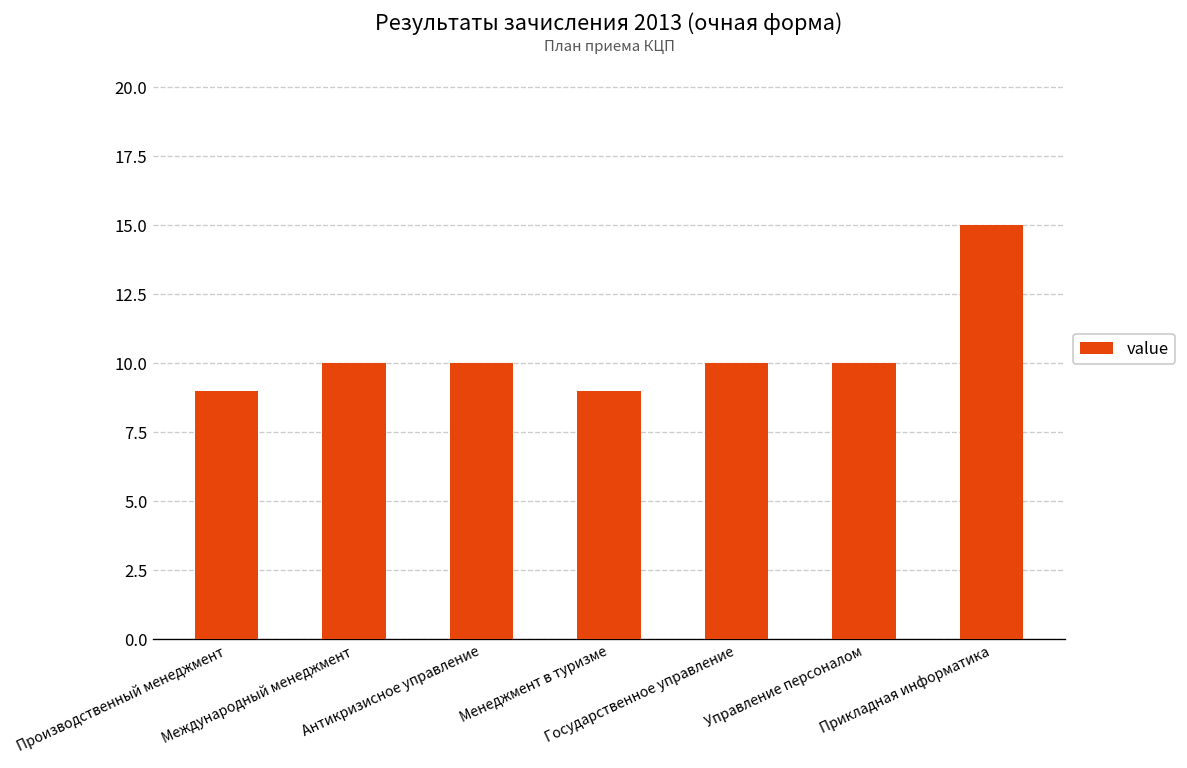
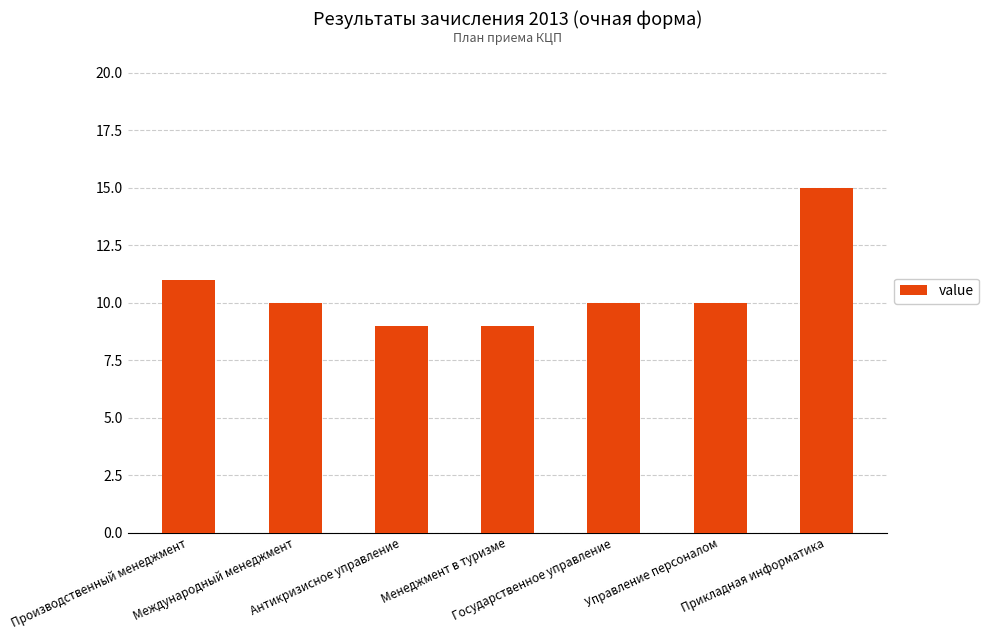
Производственный менеджмент: 9 -> 11
Антикризисное управление: 10 -> 9
